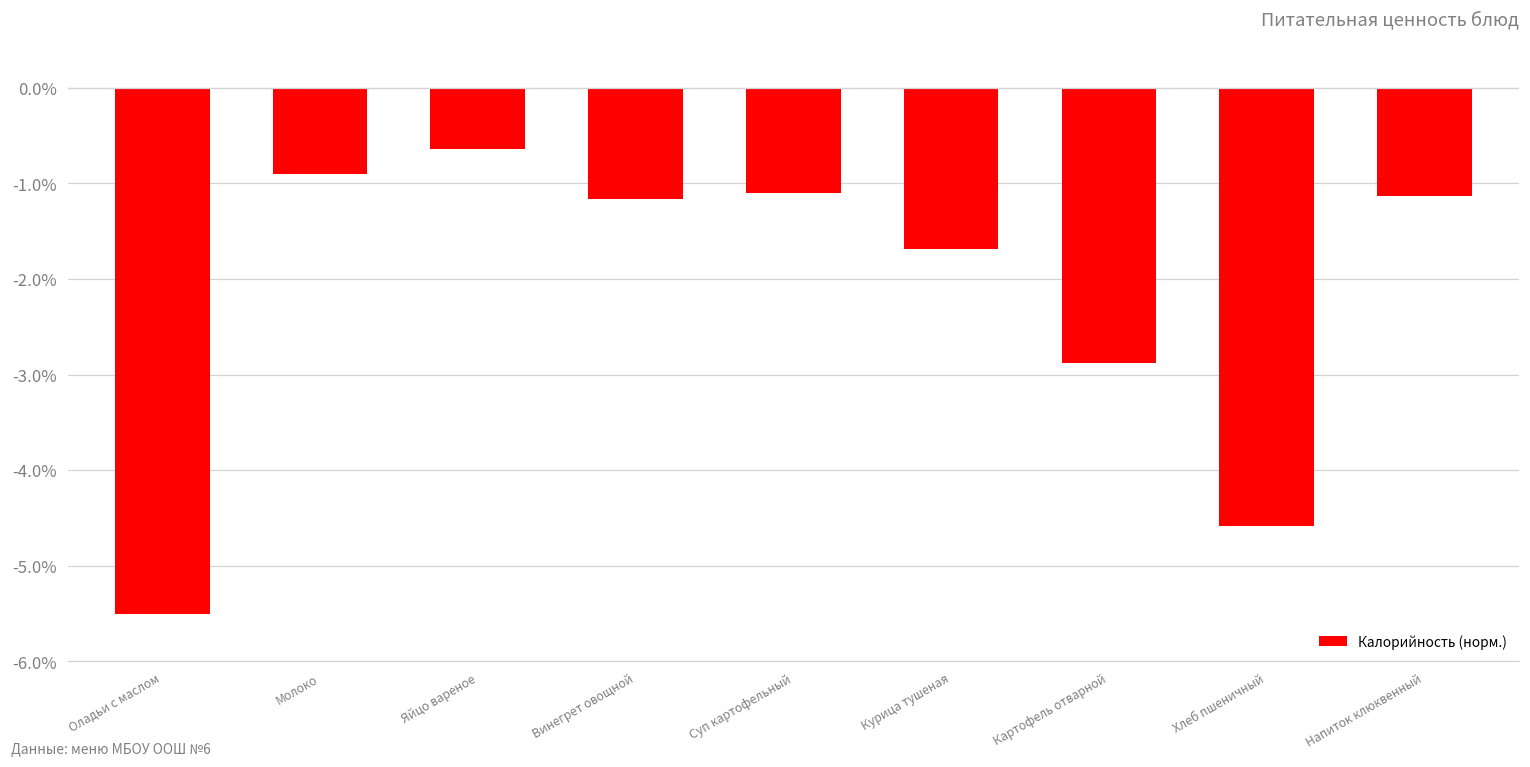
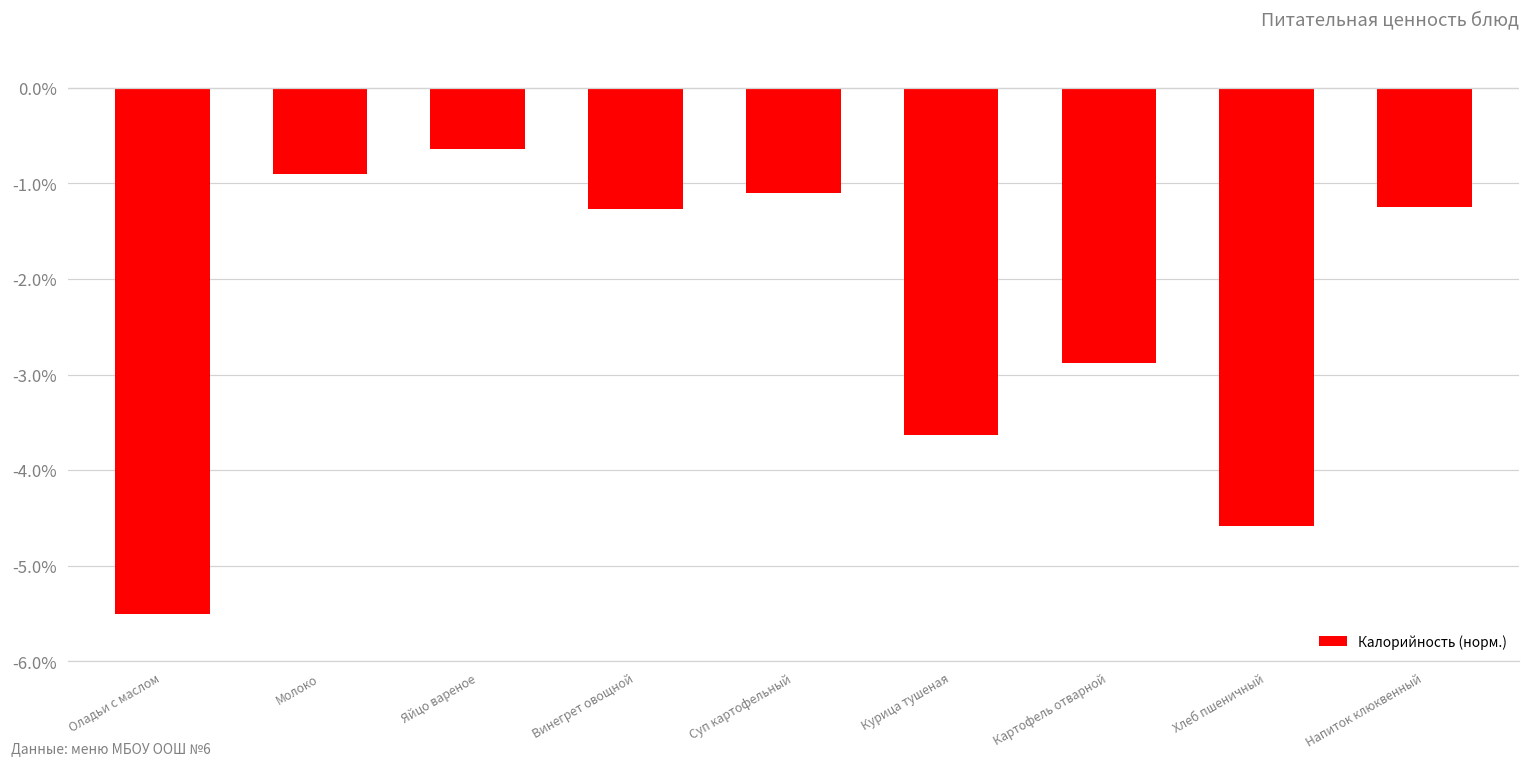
Винегрет овощной: -1.2% -> -1.3%
Курица тушеная: -1.7% -> -3.6%
Напиток клюквенный: -1.1% -> -1.2%
